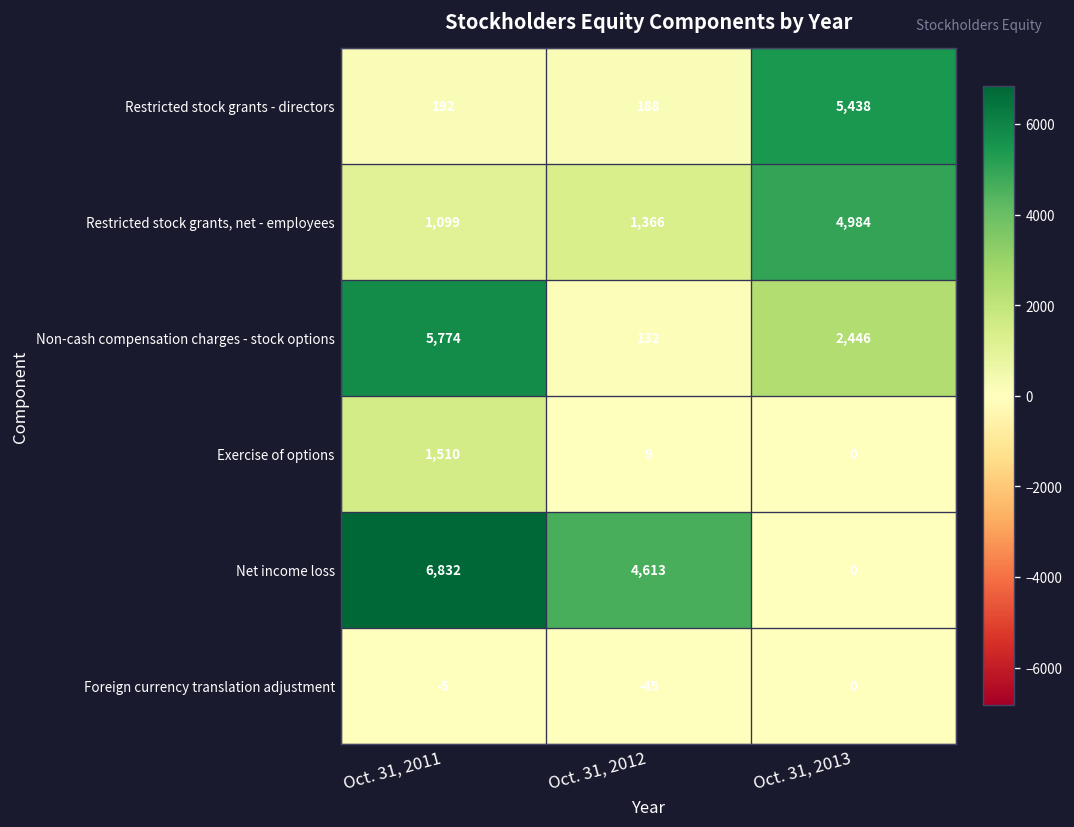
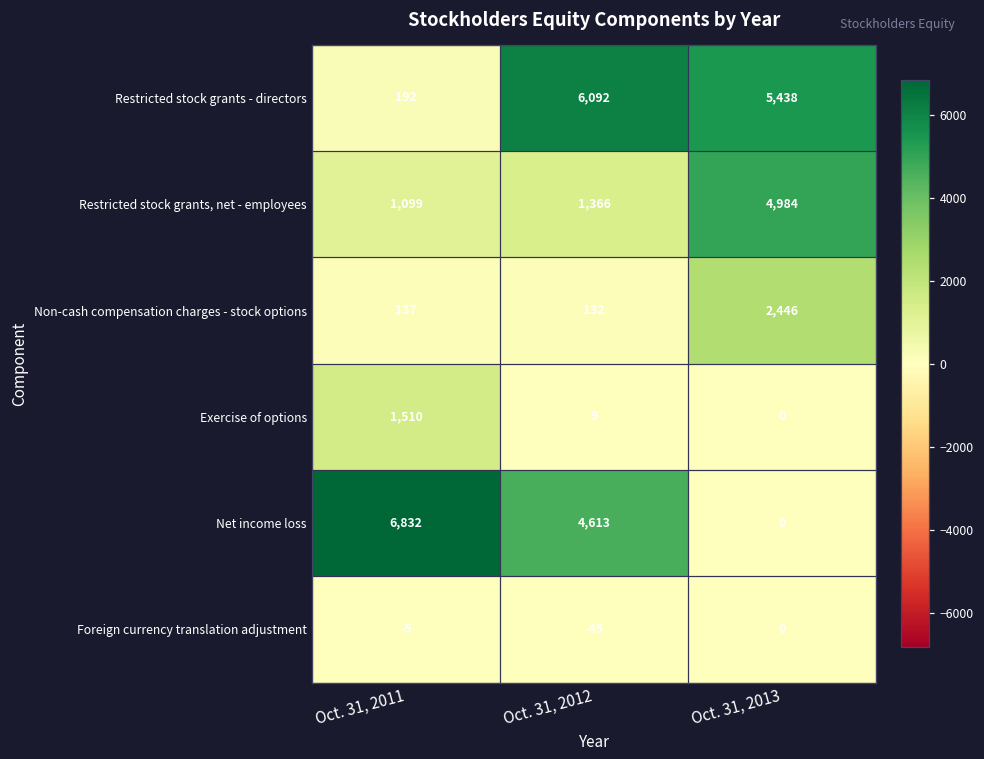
Restricted stock grants - directors, Oct. 31, 2012: 188 -> 6,092
Non-cash compensation charges - stock options, Oct. 31, 2011: 5,774 -> 137
